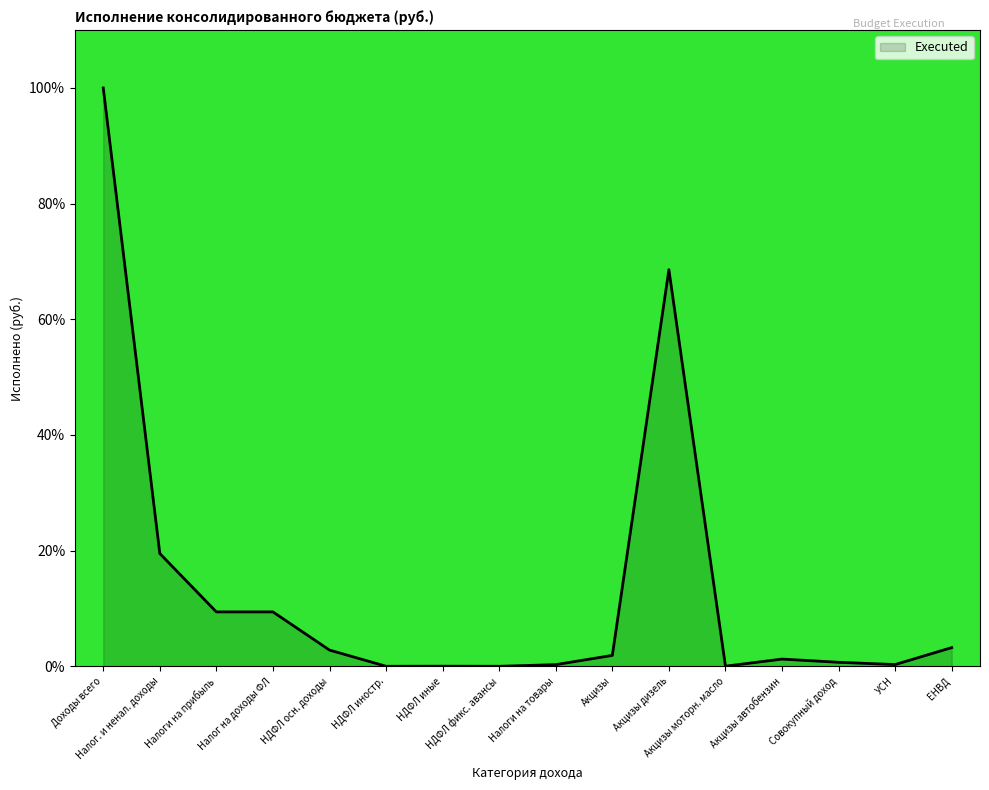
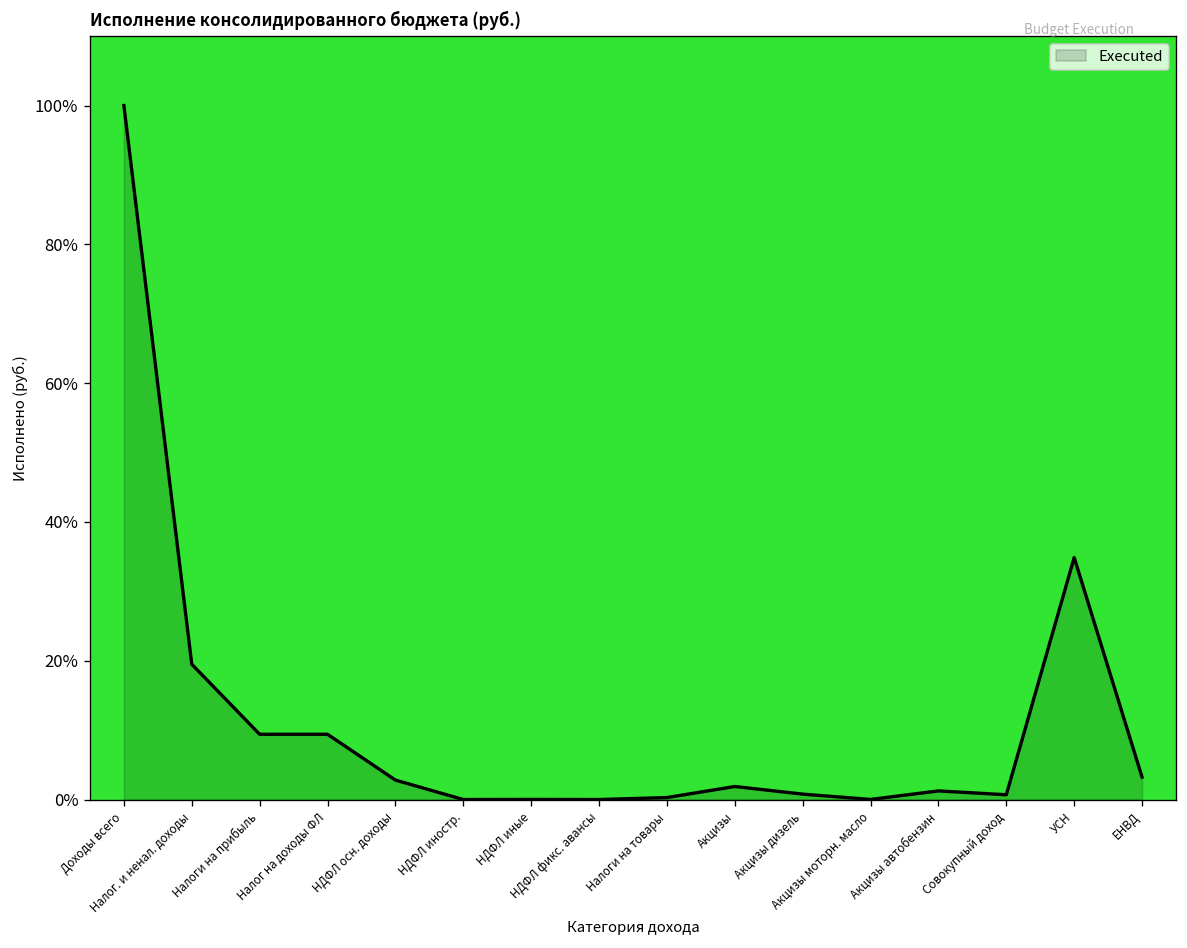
Акцизы дизель: 69% -> 1%
УСН: 0% -> 35%
